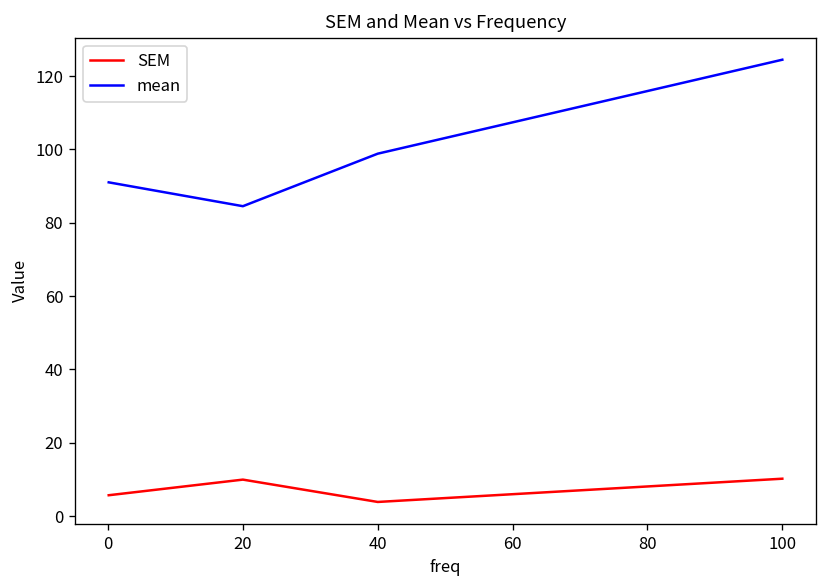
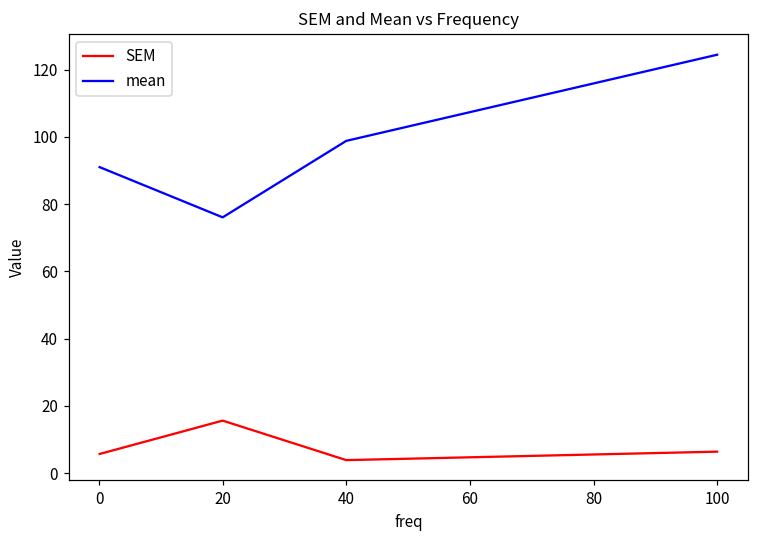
SEM, 20: 10 -> 16
mean, 20: 85 -> 76
SEM, 100: 10 -> 6
